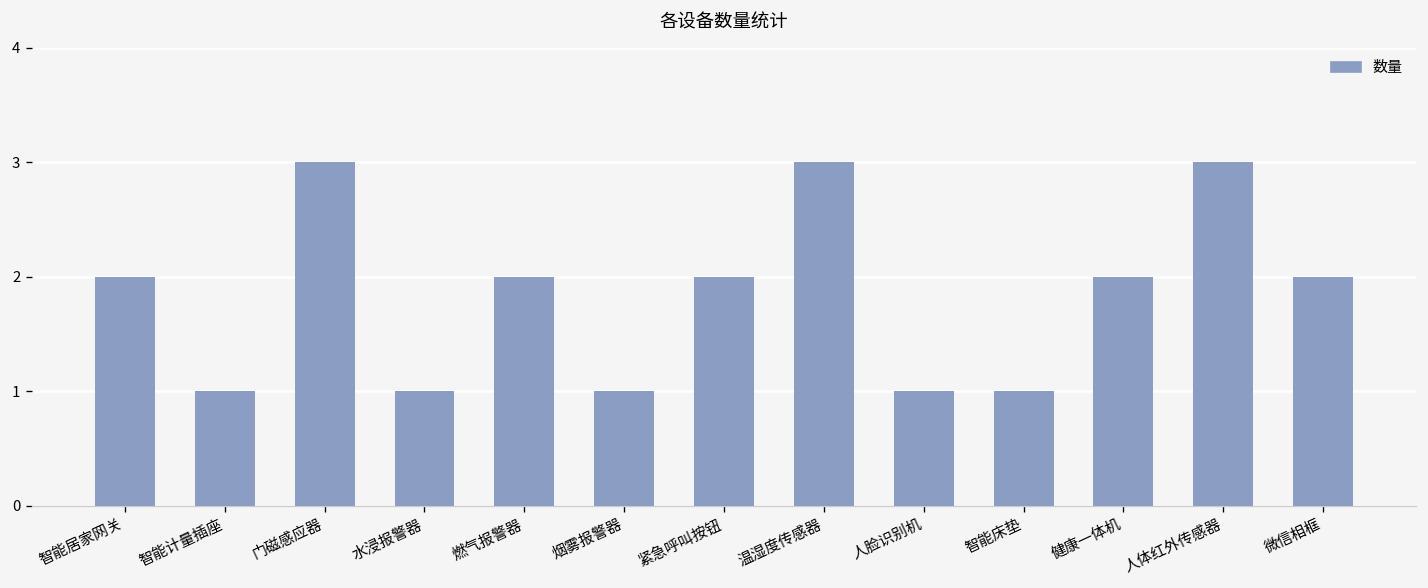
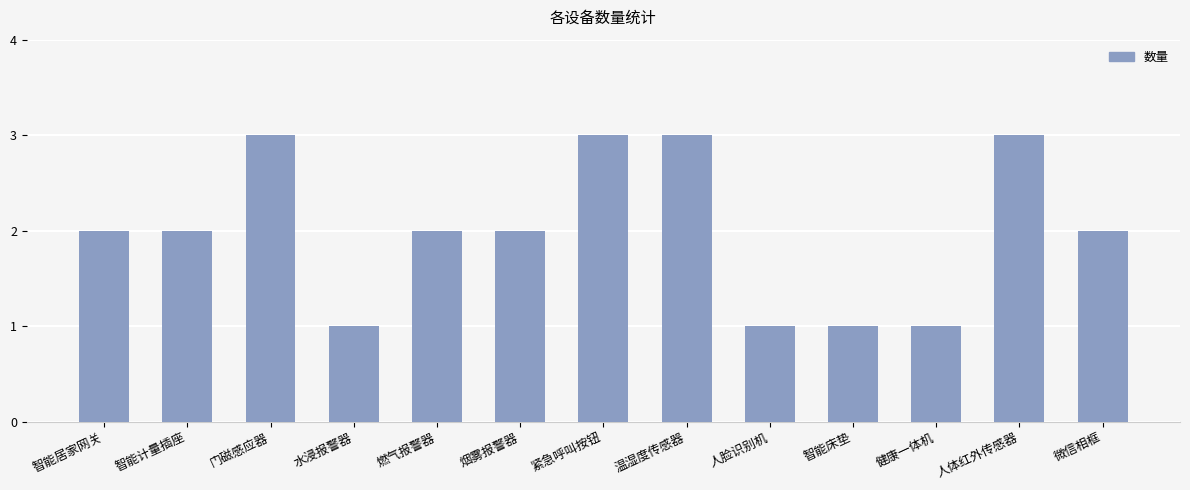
智能计量插座: 1 -> 2
烟雾报警器: 1 -> 2
紧急呼叫按钮: 2 -> 3
健康一体机: 2 -> 1
